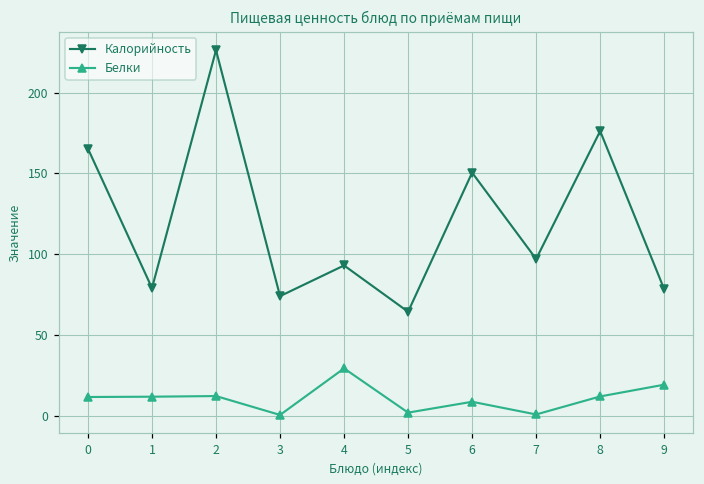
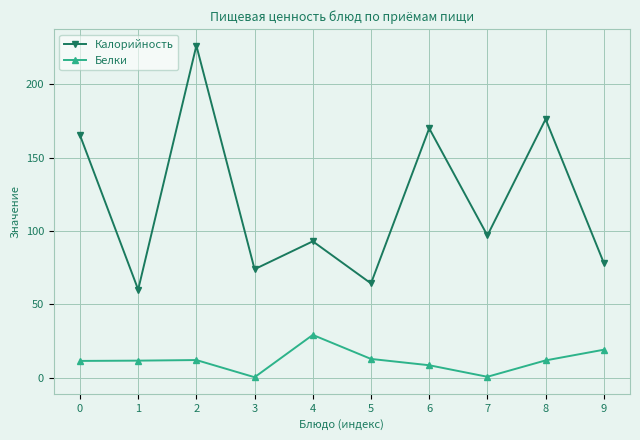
Калорийность, 1: 79 -> 60
Белки, 5: 2 -> 13
Калорийность, 6: 151 -> 170
